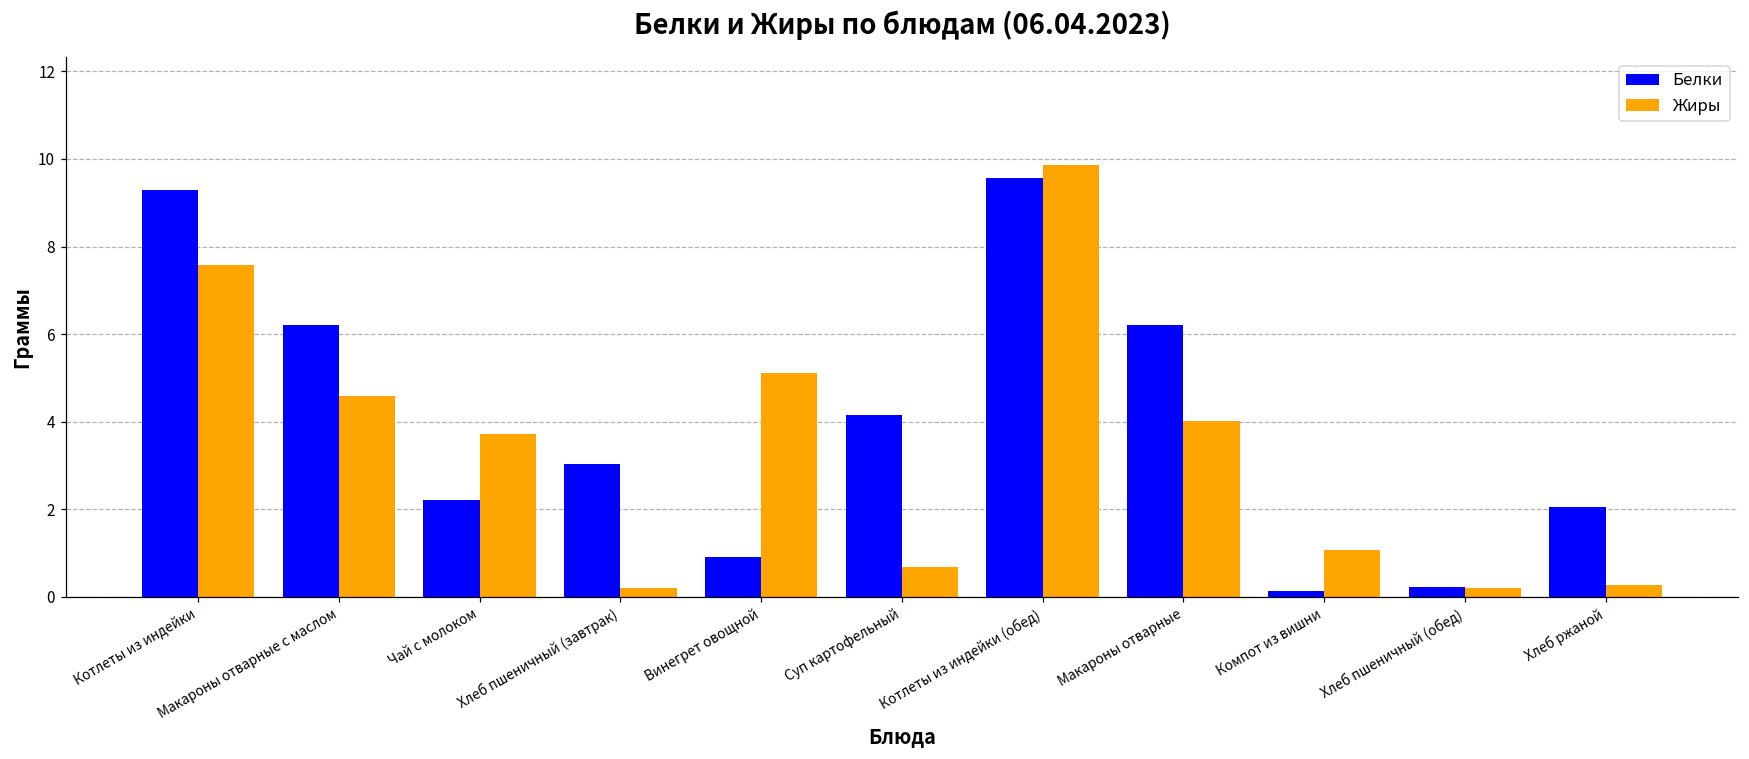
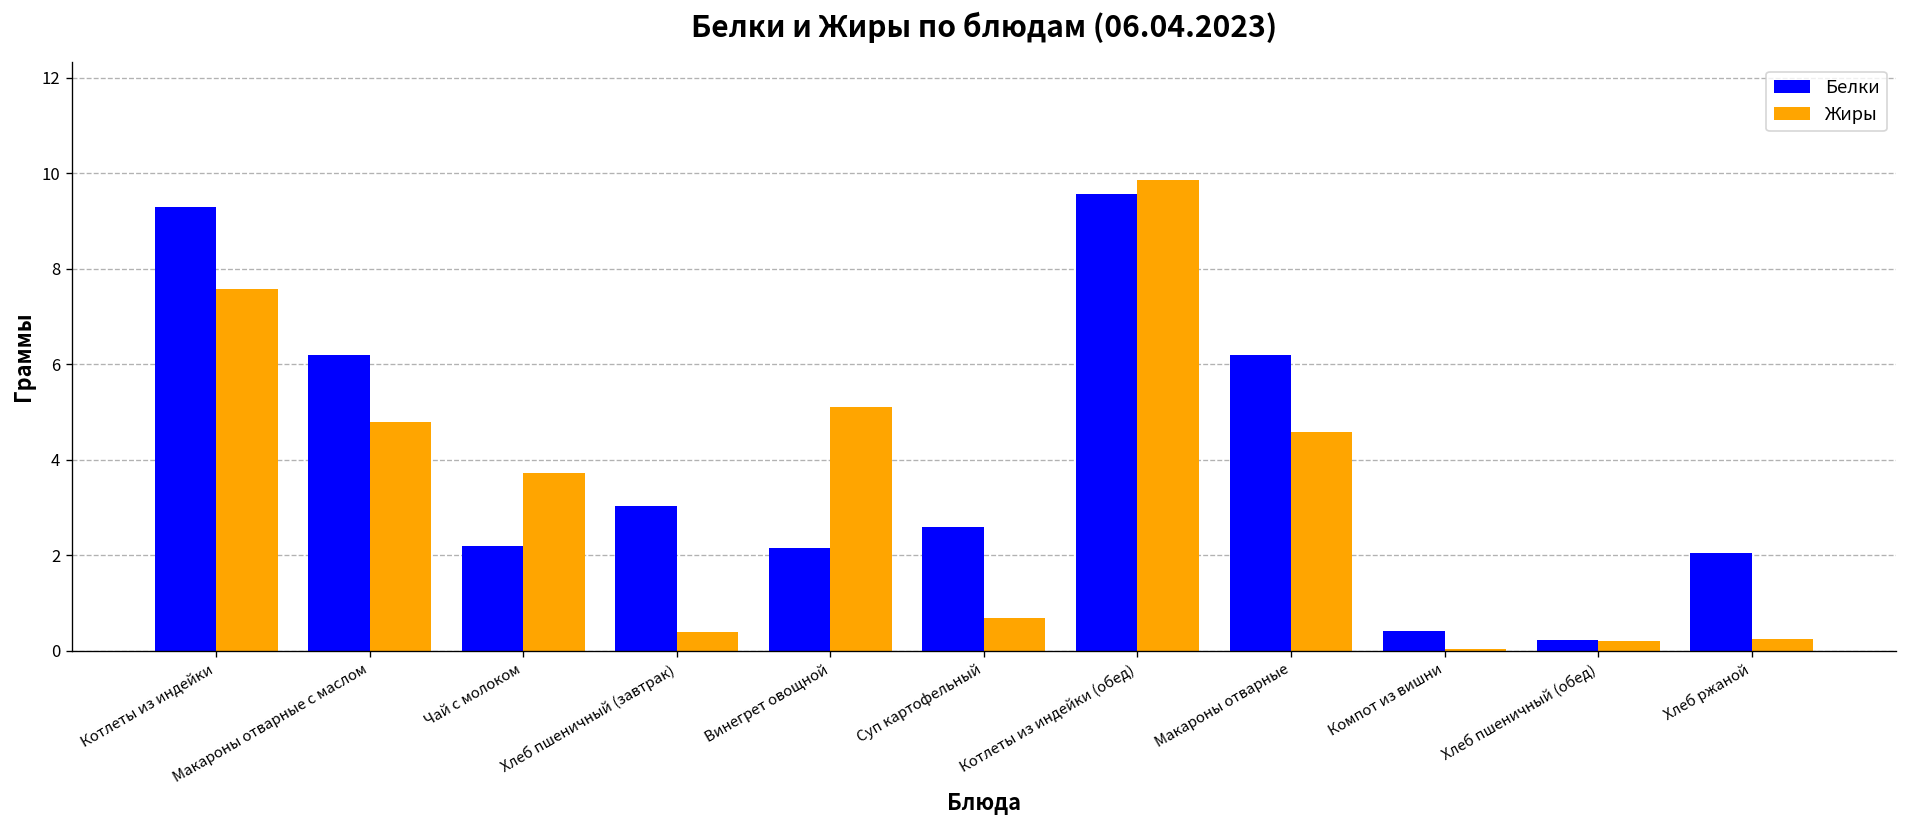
Жиры, Макароны отварные с маслом: 4.6 -> 4.8
Жиры, Хлеб пшеничный (завтрак): 0.2 -> 0.4
Белки, Винегрет овощной: 0.9 -> 2.2
Белки, Суп картофельный: 4.2 -> 2.6
Жиры, Макароны отварные: 4.0 -> 4.6
Белки, Компот из вишни: 0.1 -> 0.4
Жиры, Компот из вишни: 1.1 -> 0.0
